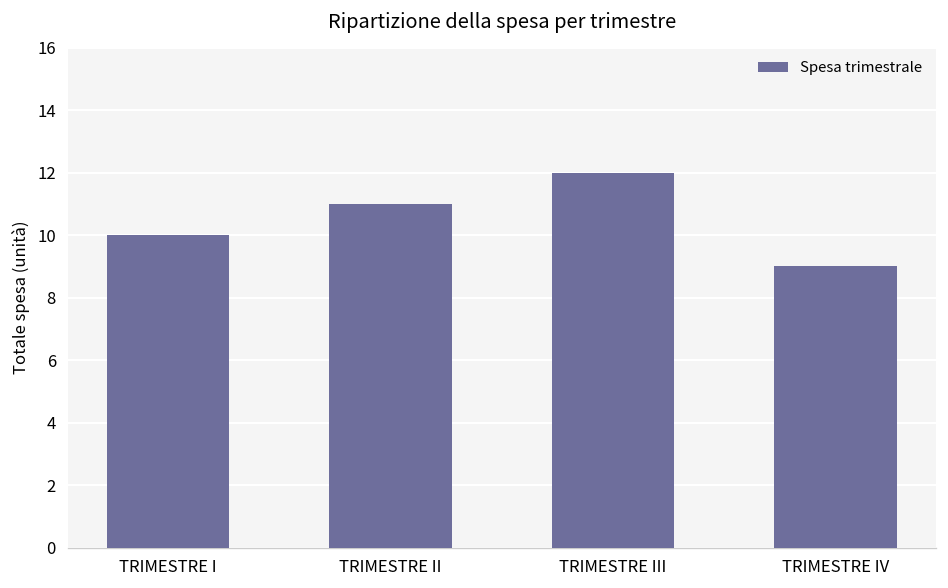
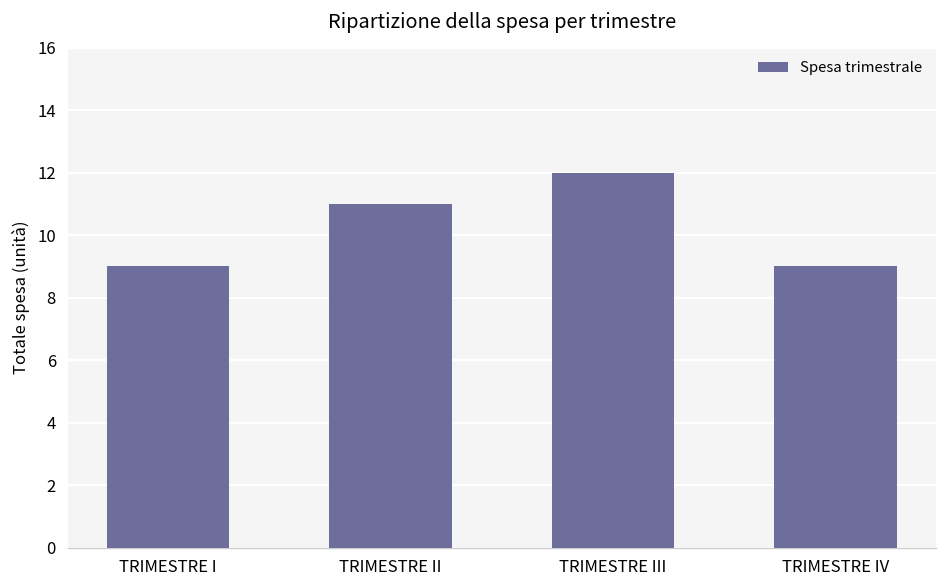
TRIMESTRE I: 10 -> 9
